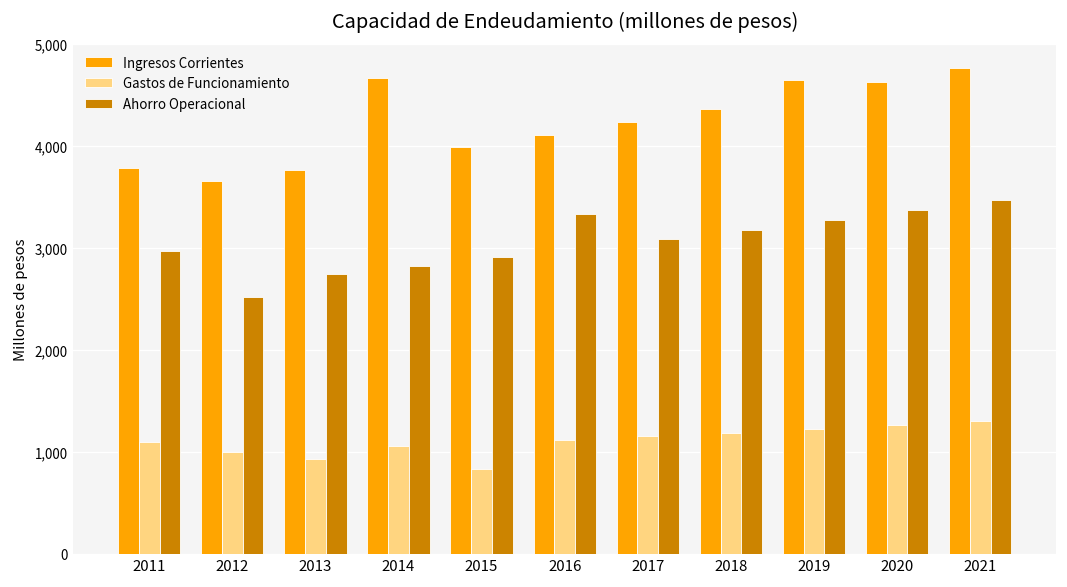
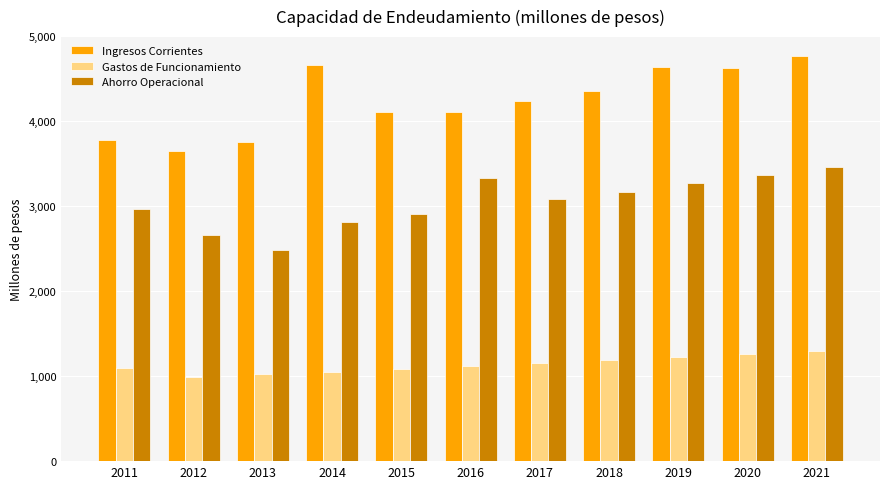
Ahorro Operacional, 2012: 2,500 -> 2,700
Gastos de Funcionamiento, 2013: 900 -> 1,000
Ahorro Operacional, 2013: 2,700 -> 2,500
Ingresos Corrientes, 2015: 4,000 -> 4,100
Gastos de Funcionamiento, 2015: 800 -> 1,100
